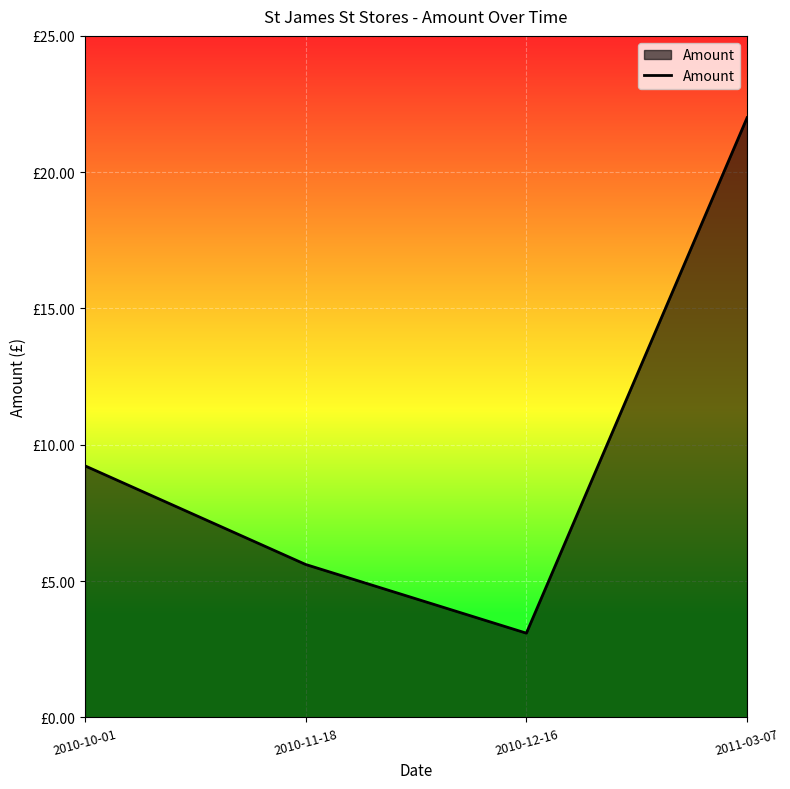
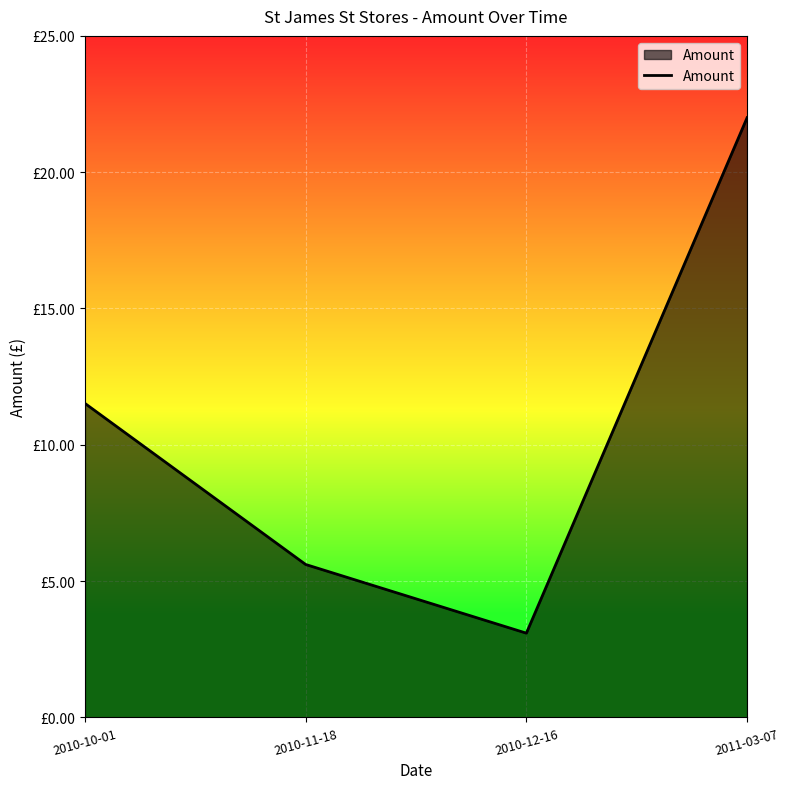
2010-10-01: £9.2 -> £11.5
